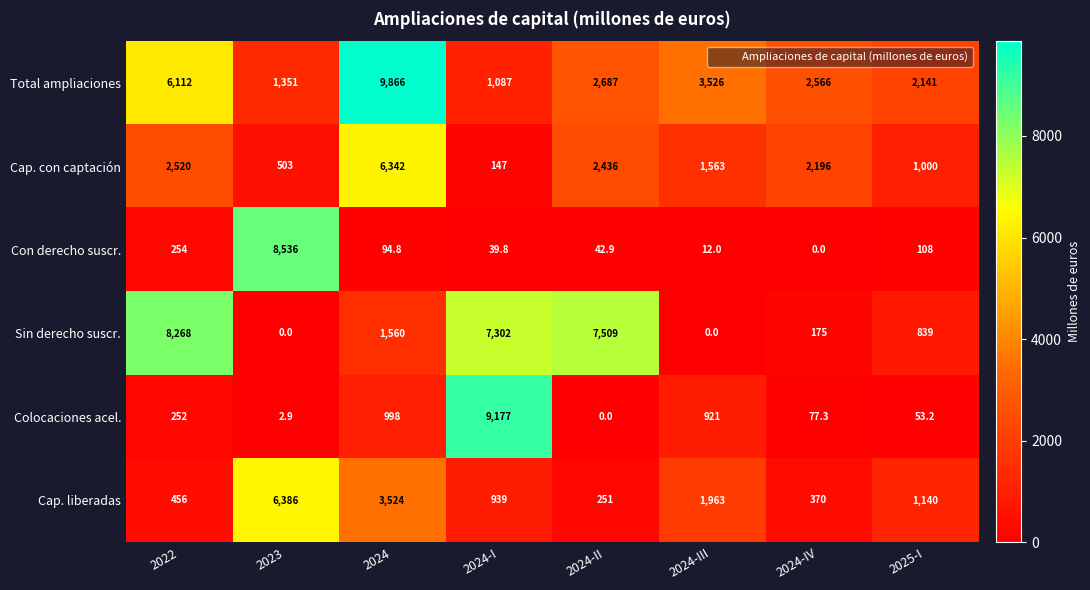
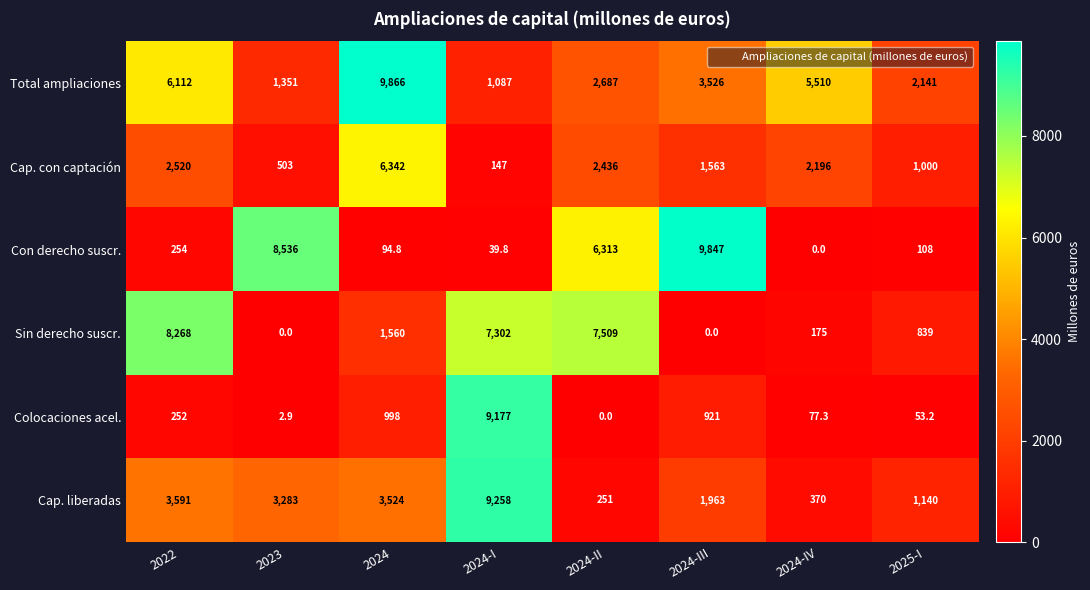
Total ampliaciones, 2024-IV: 2,566 -> 5,510
Con derecho suscr., 2024-II: 42.9 -> 6,313
Con derecho suscr., 2024-III: 12.0 -> 9,847
Cap. liberadas, 2022: 456 -> 3,591
Cap. liberadas, 2023: 6,386 -> 3,283
Cap. liberadas, 2024-I: 939 -> 9,258
